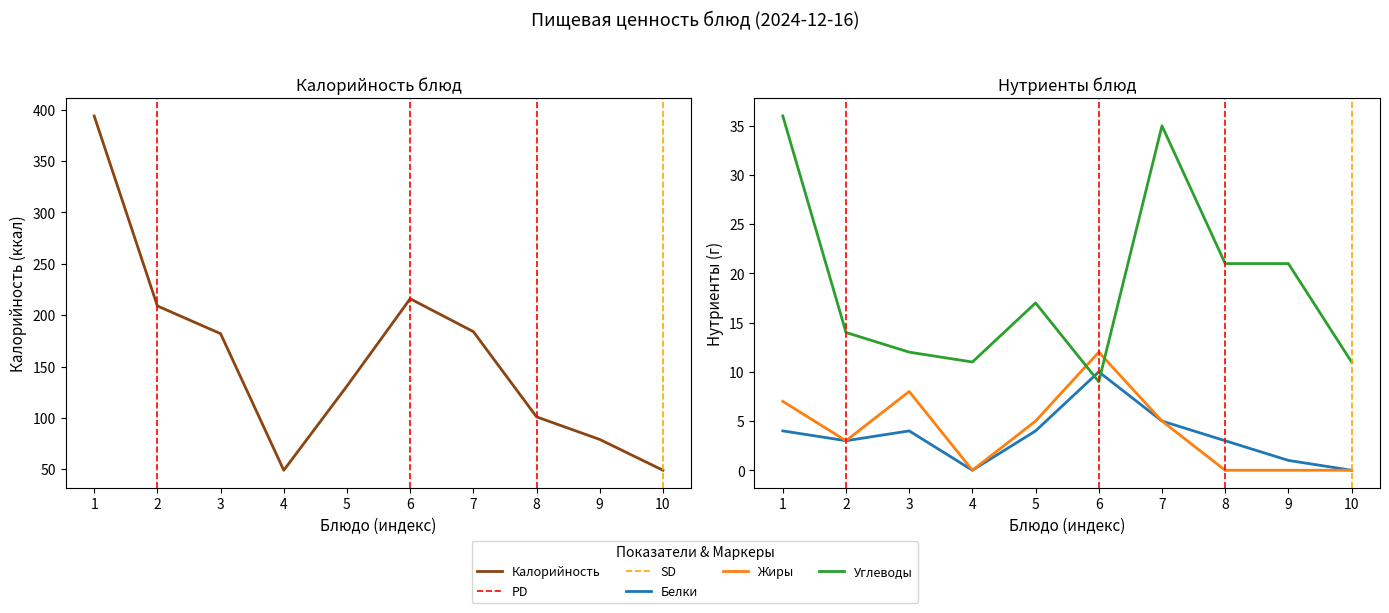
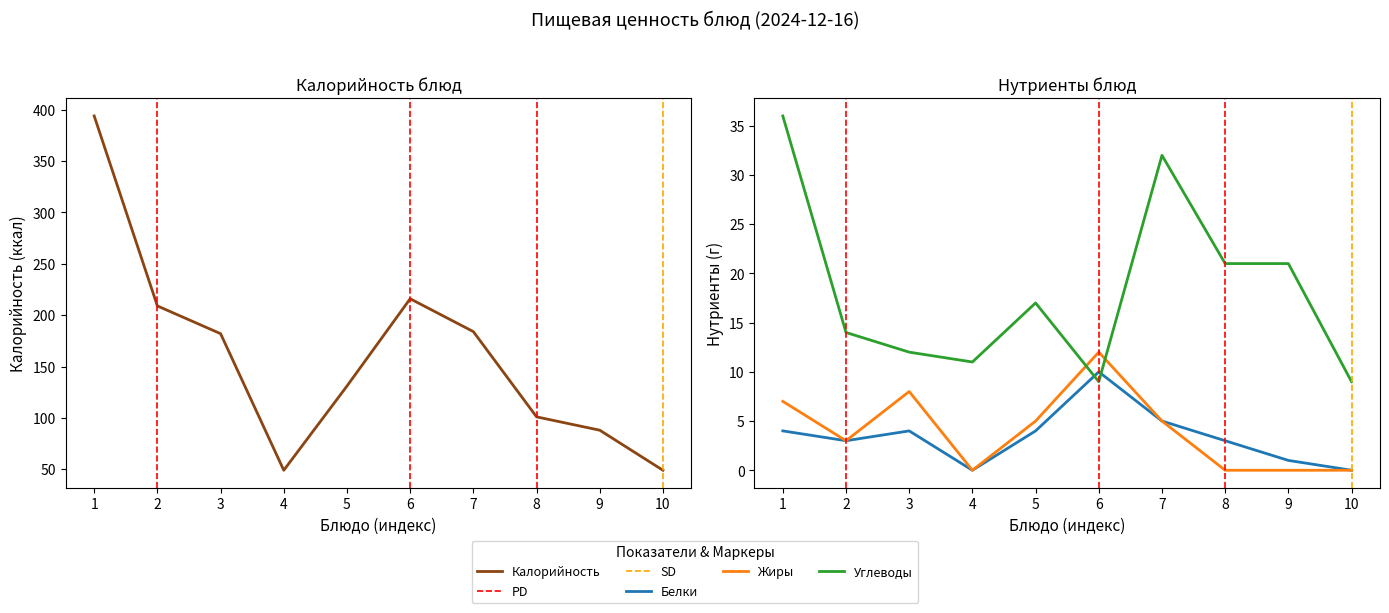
Калорийность блюд, 9: 79 -> 88
Нутриенты блюд, Углеводы, 7: 35 -> 32
Нутриенты блюд, Углеводы, 10: 11 -> 9
